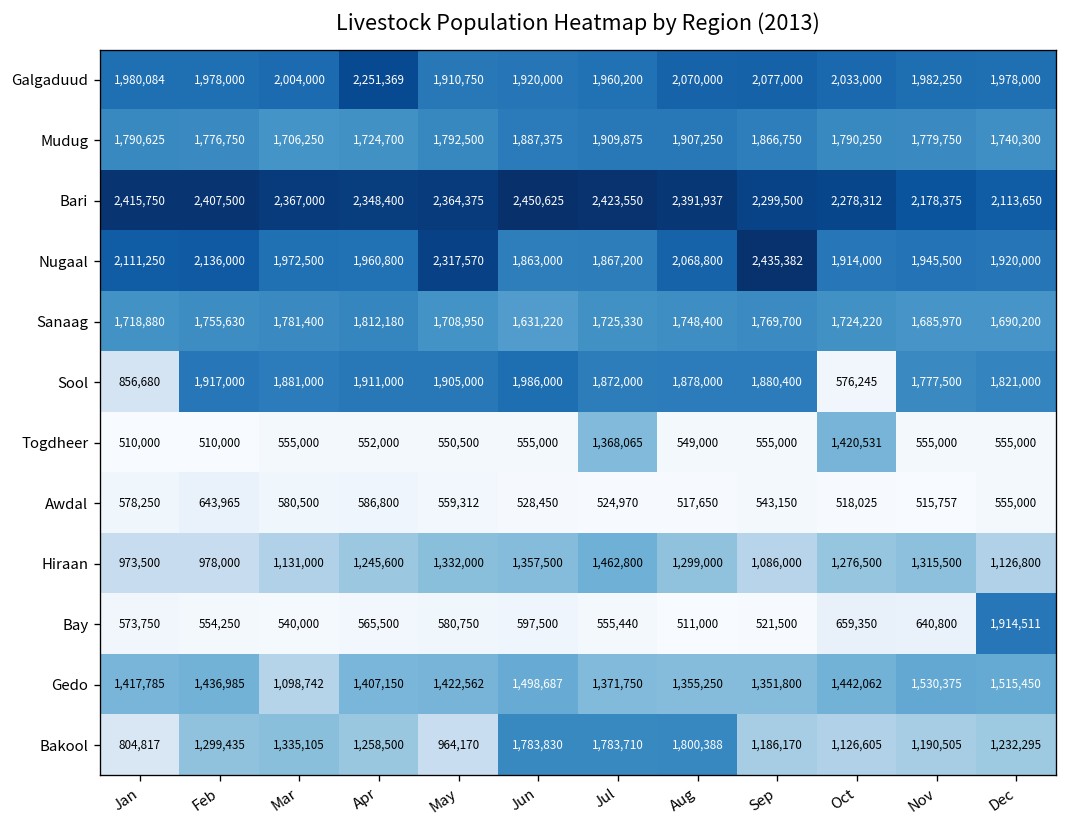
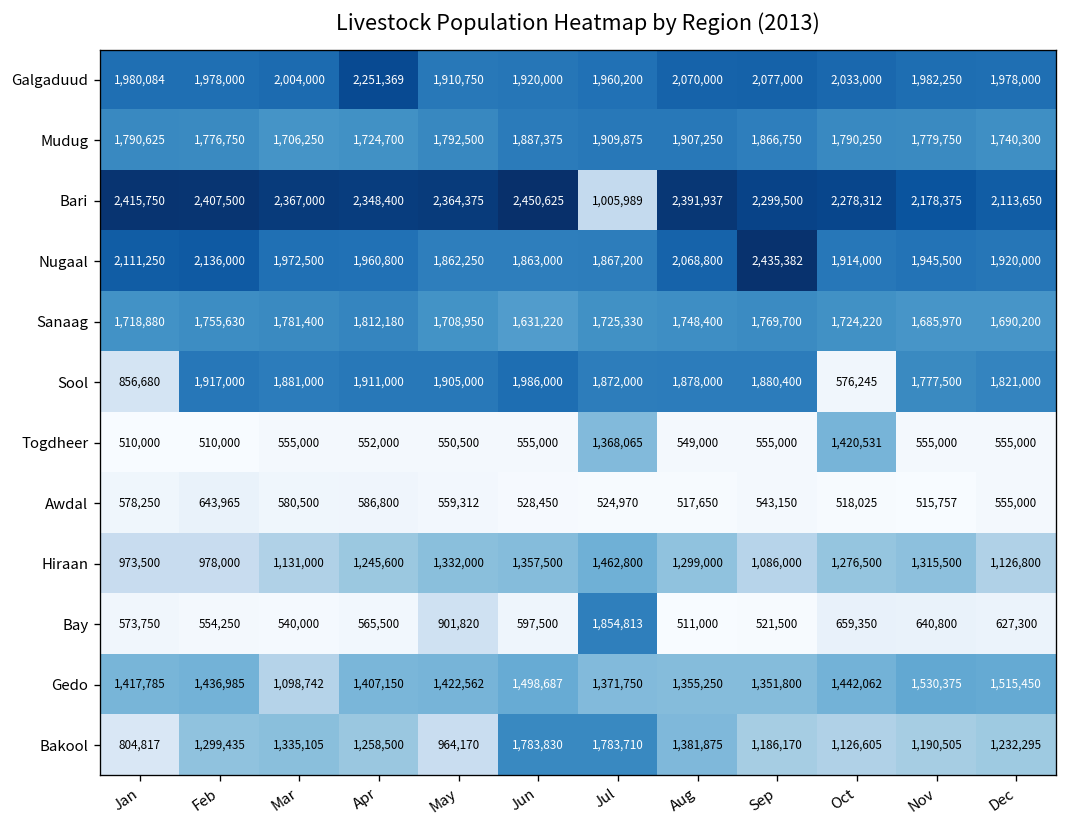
Bari, Jul: 2,423,550 -> 1,005,989
Nugaal, May: 2,317,570 -> 1,862,250
Bay, May: 580,750 -> 901,820
Bay, Jul: 555,440 -> 1,854,813
Bay, Dec: 1,914,511 -> 627,300
Bakool, Aug: 1,800,388 -> 1,381,875
